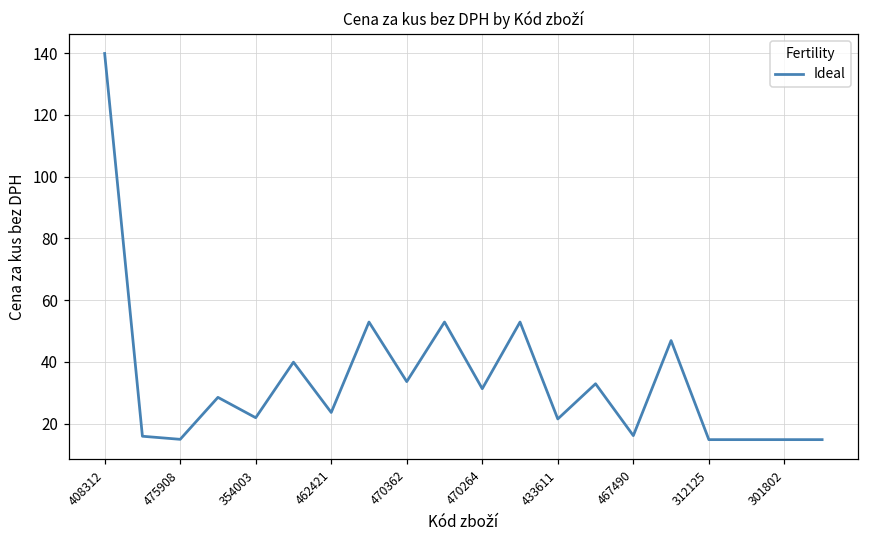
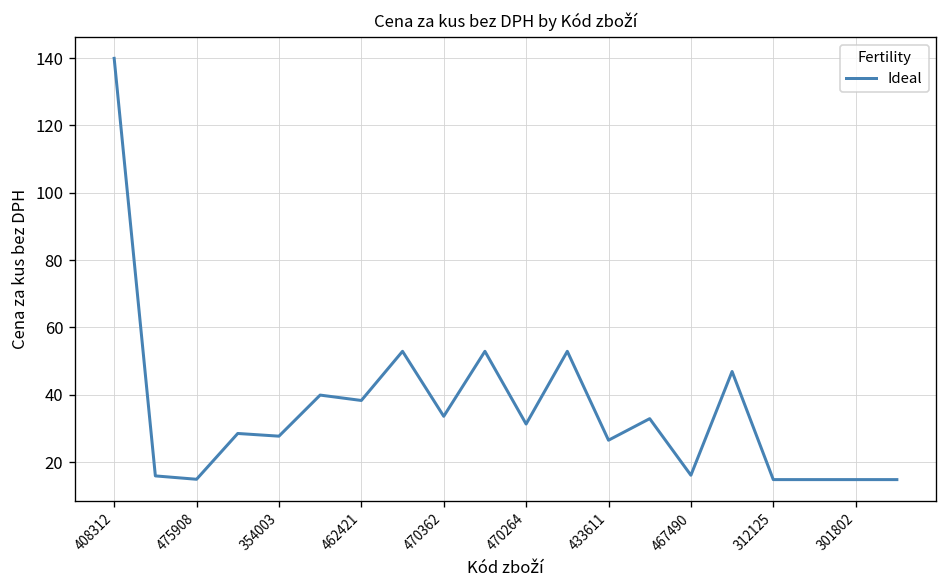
354003: 22 -> 28
462421: 24 -> 38
433611: 22 -> 27
